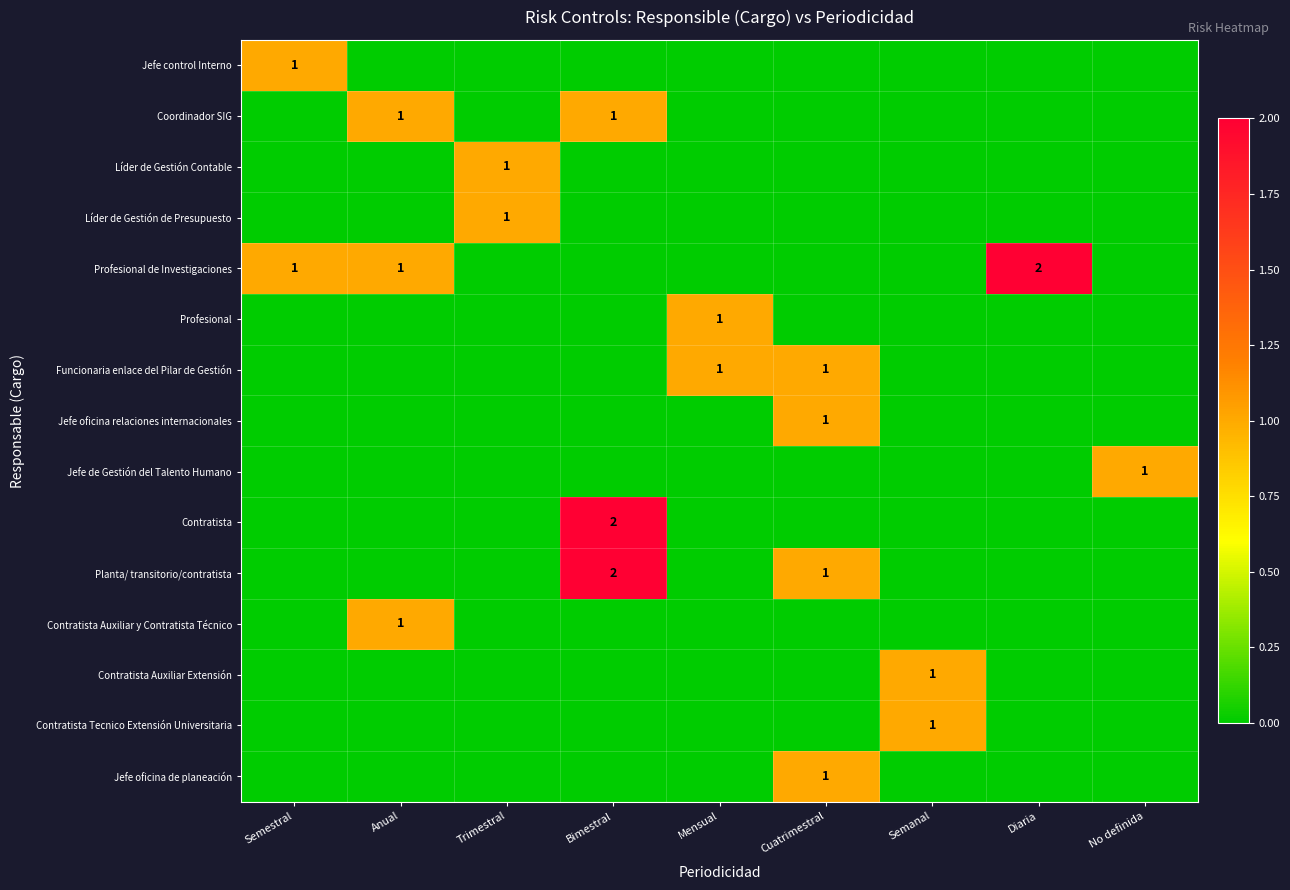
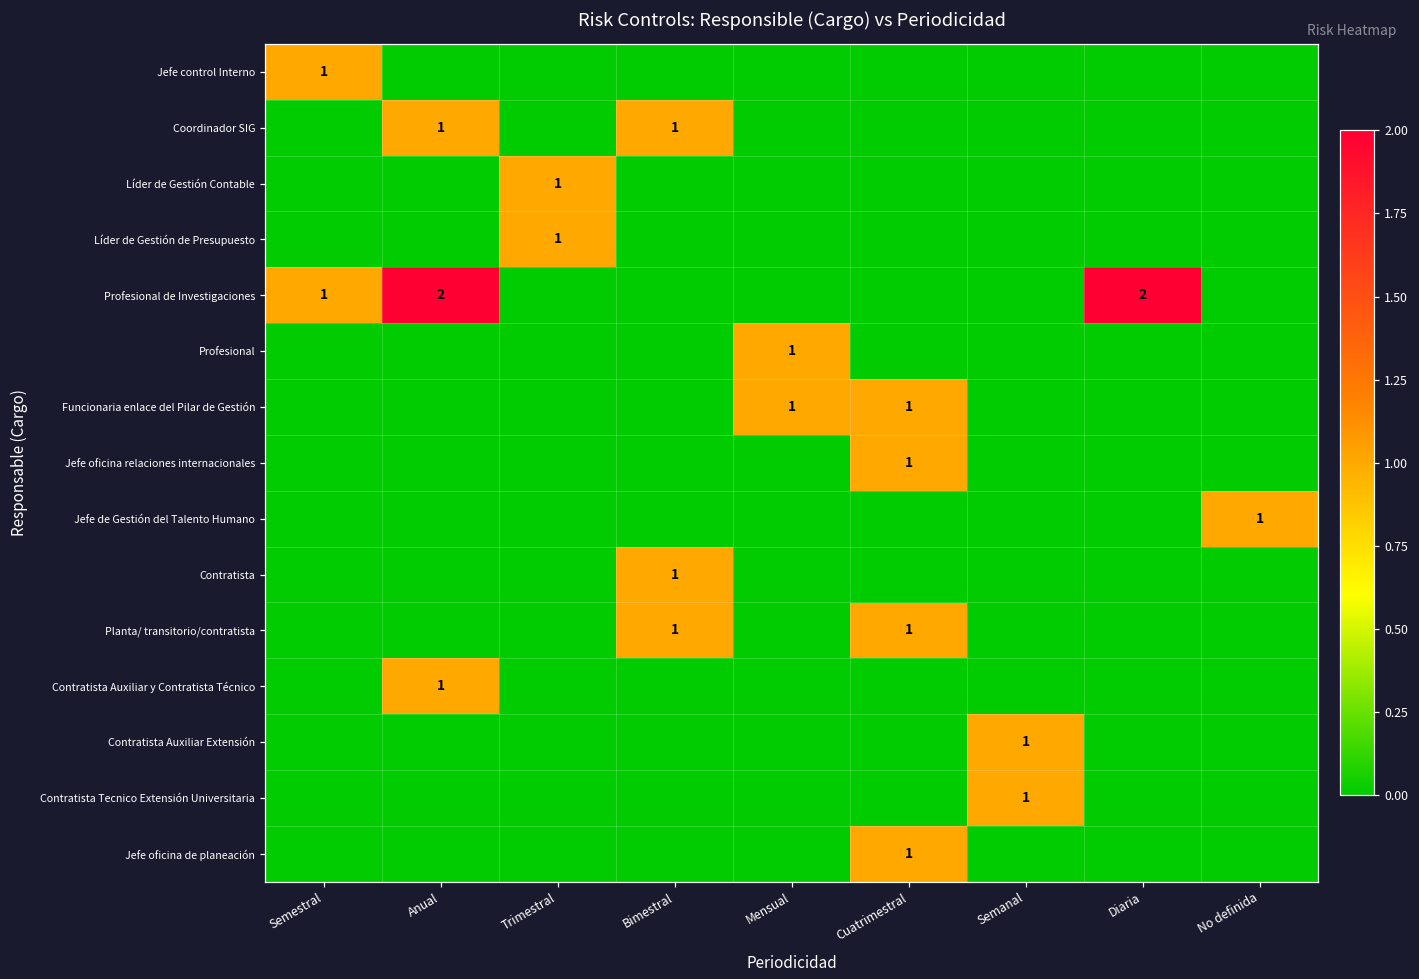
Profesional de Investigaciones, Anual: 1 -> 2
Contratista, Bimestral: 2 -> 1
Planta/ transitorio/contratista, Bimestral: 2 -> 1
